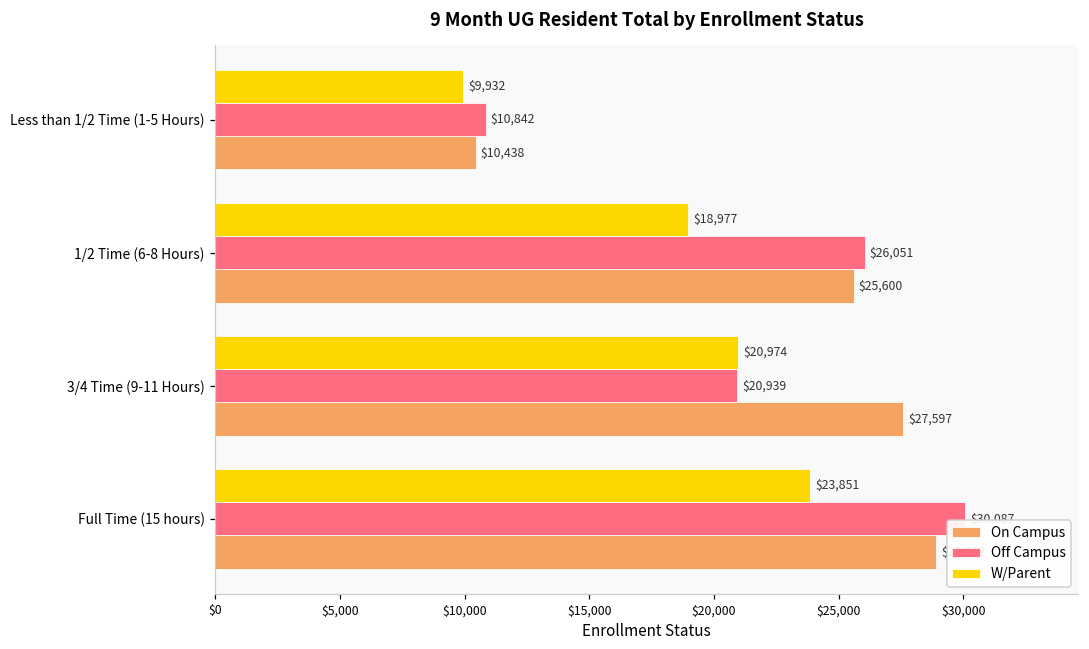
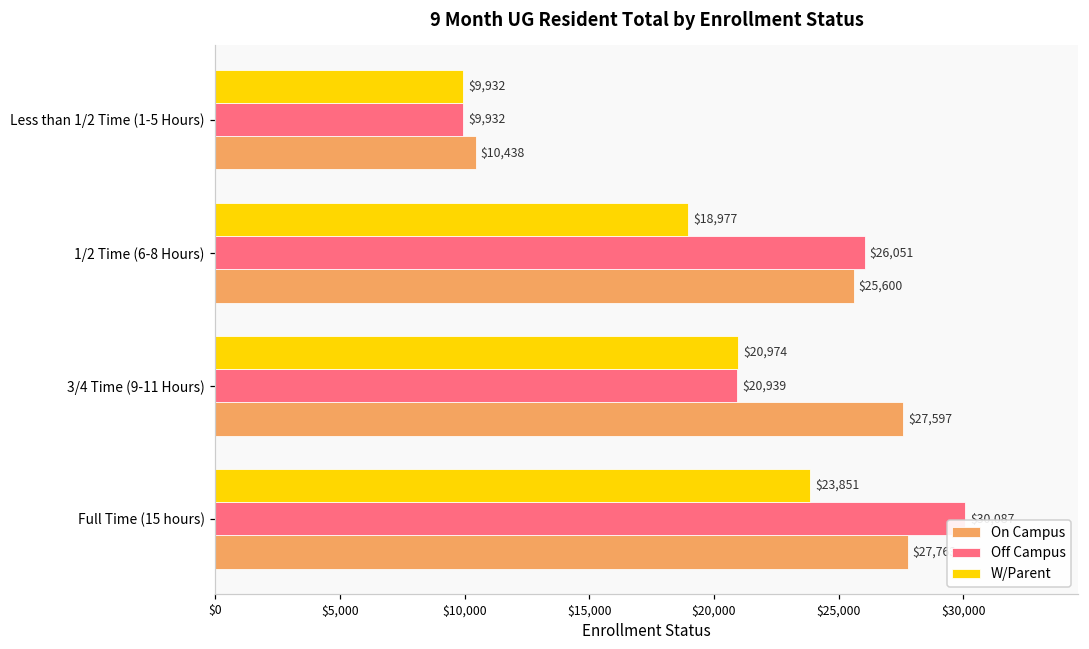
Off Campus, Less than 1/2 Time (1-5 Hours): $10,842 -> $9,932
On Campus, Full Time (15 hours): $28,900 -> $27,800
